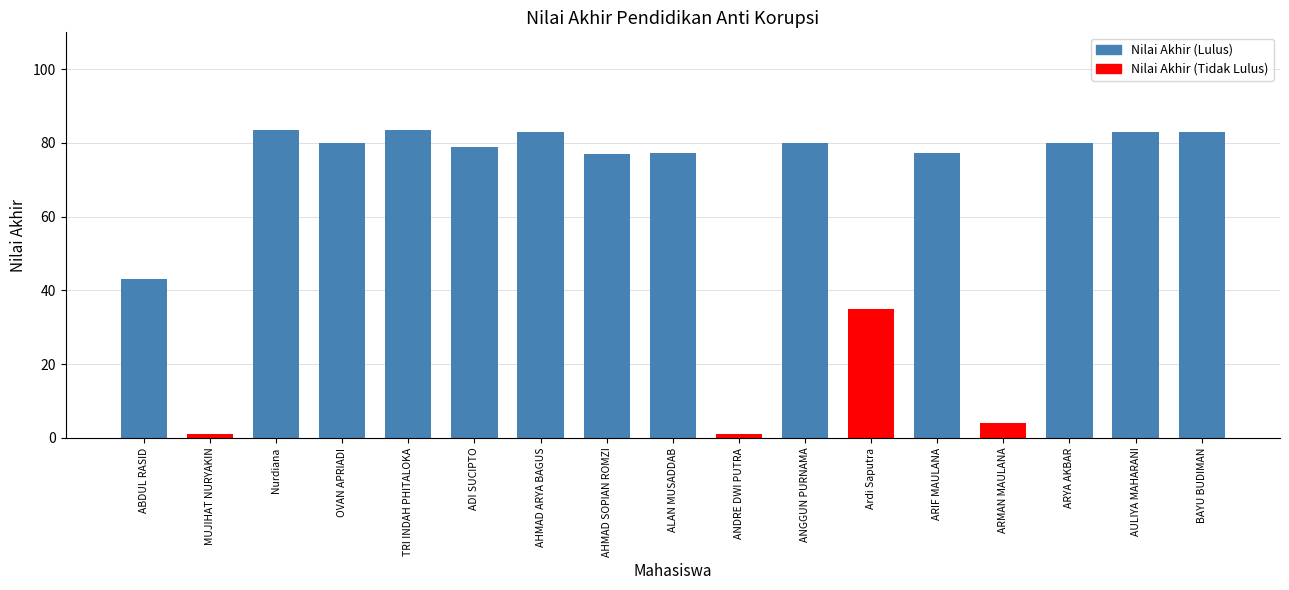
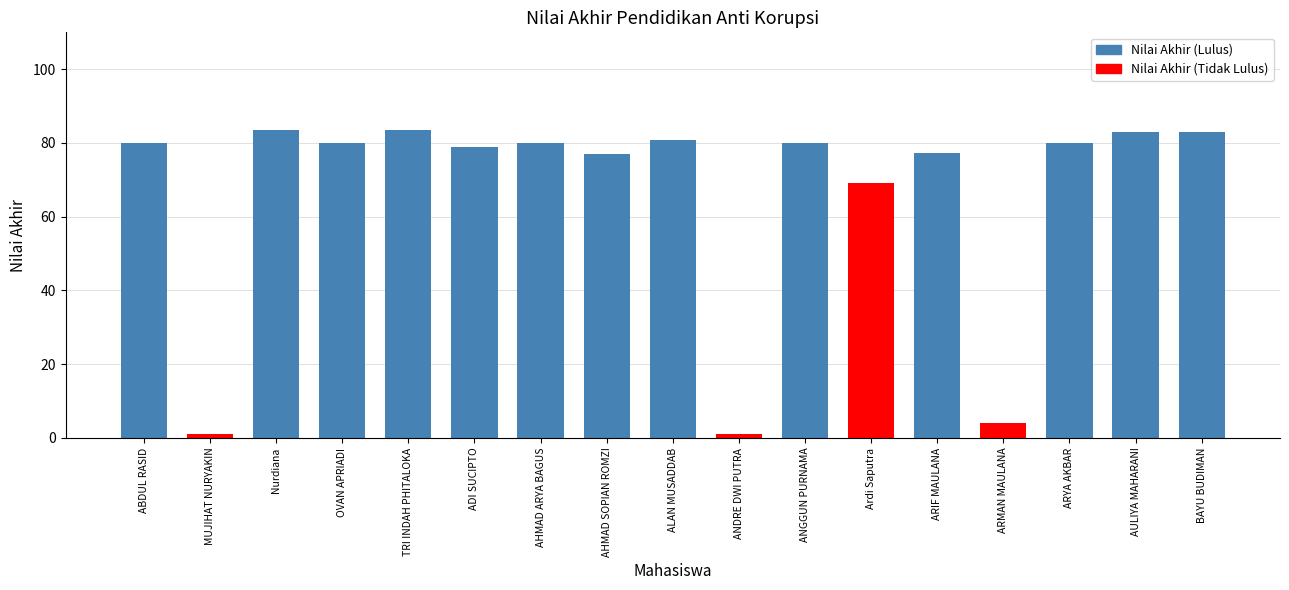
ABDUL RASID: 43 -> 80
AHMAD ARYA BAGUS: 83 -> 80
ALAN MUSADDAB: 77 -> 81
Ardi Saputra: 35 -> 69
